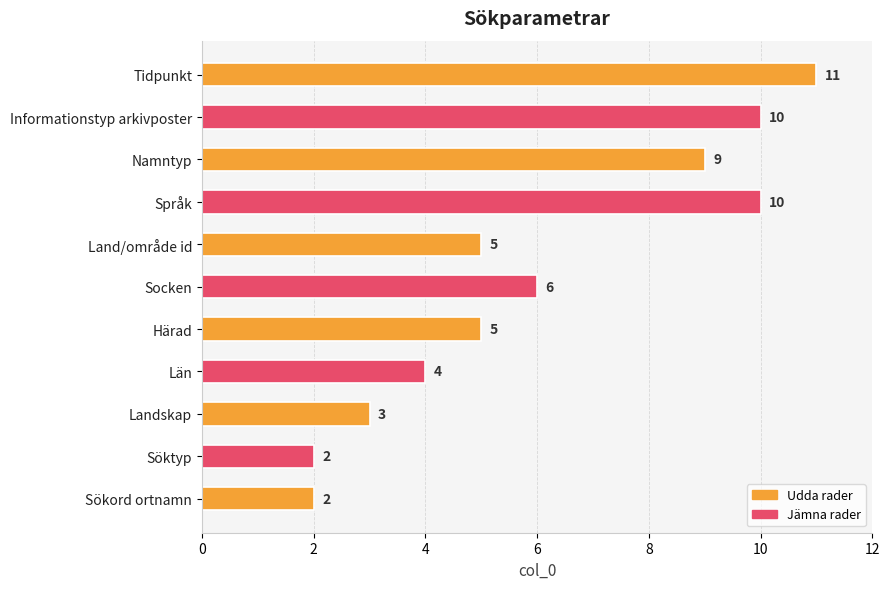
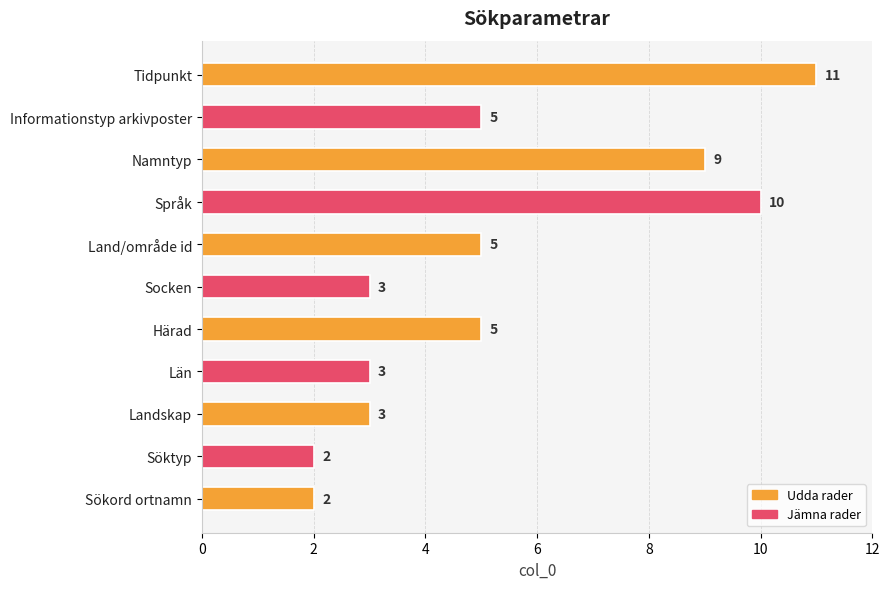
Informationstyp arkivposter: 10 -> 5
Socken: 6 -> 3
Län: 4 -> 3
